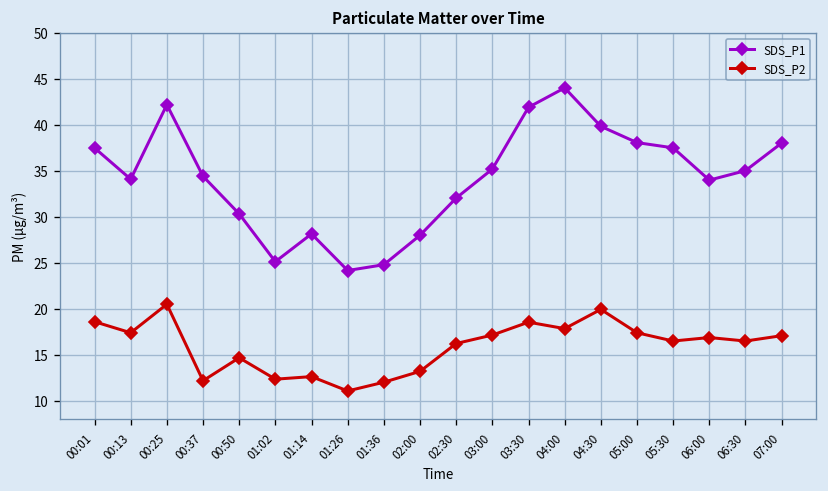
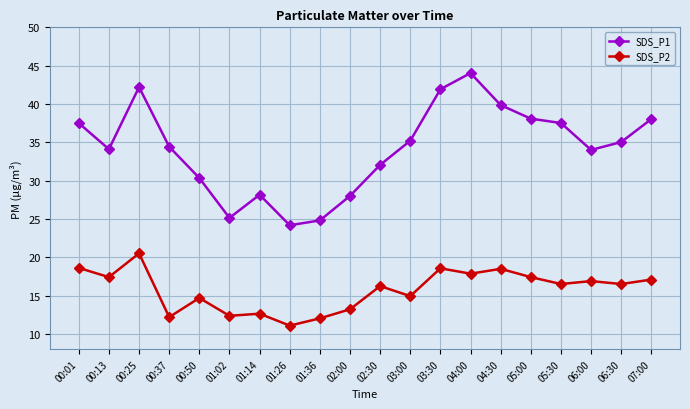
SDS_P2, 03:00: 17 -> 15
SDS_P2, 04:30: 20 -> 18
